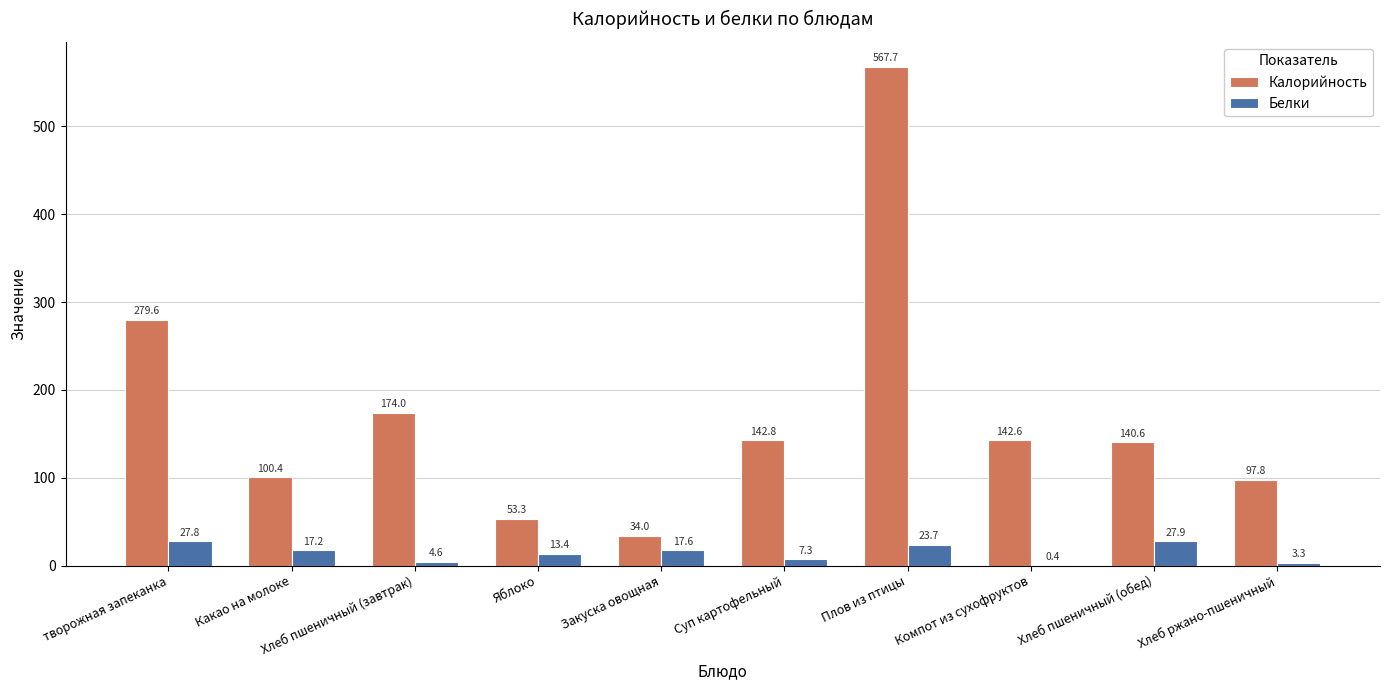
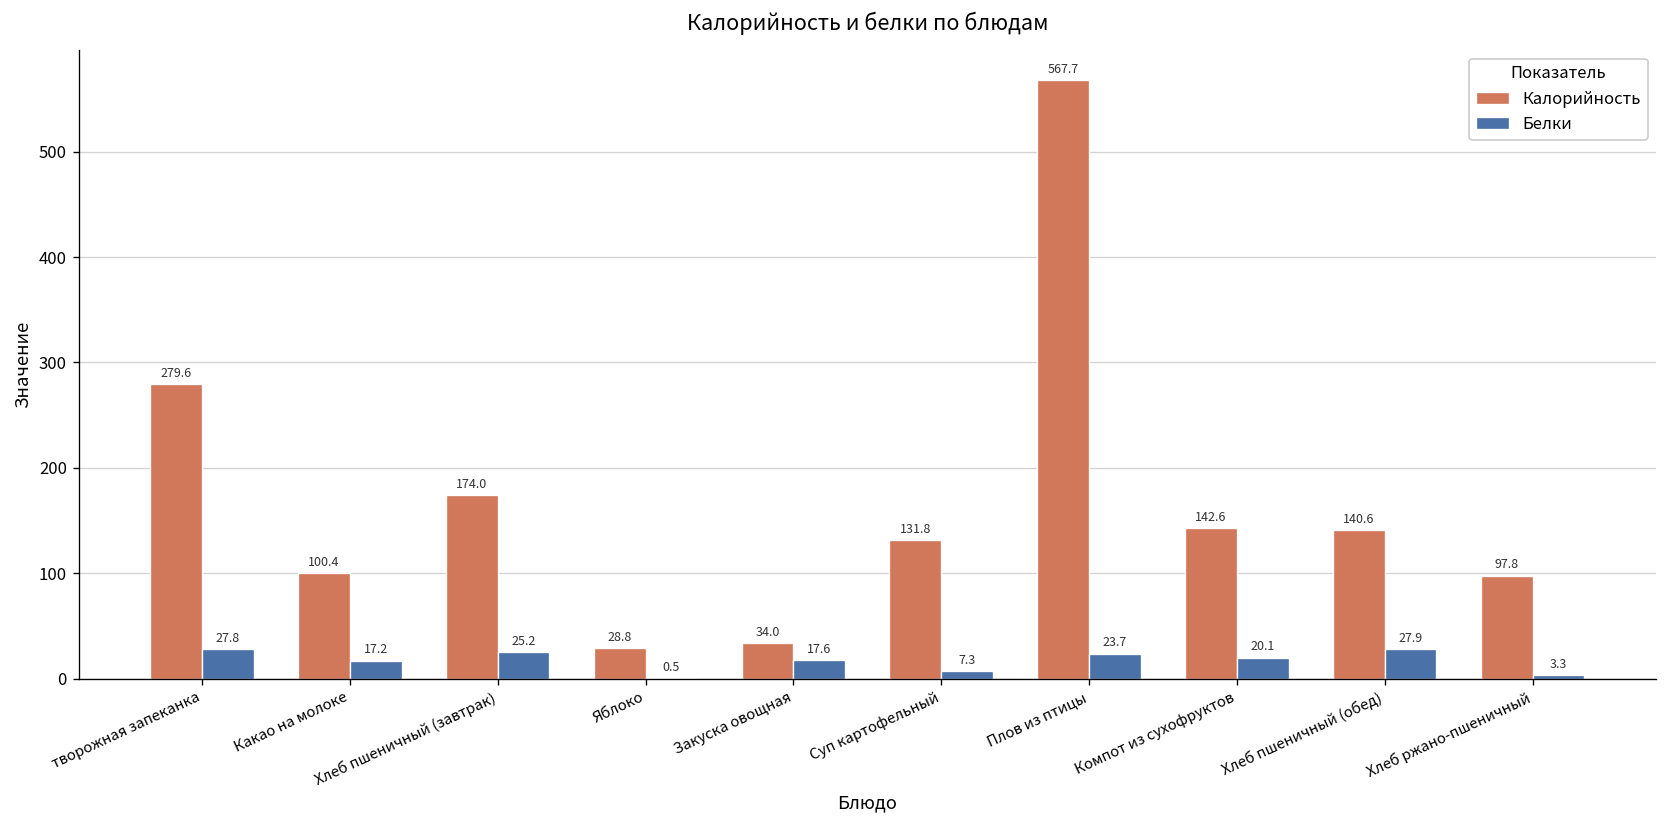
Белки, Хлеб пшеничный (завтрак): 4.6 -> 25.2
Калорийность, Яблоко: 53.3 -> 28.8
Белки, Яблоко: 13.4 -> 0.5
Калорийность, Суп картофельный: 142.8 -> 131.8
Белки, Компот из сухофруктов: 0.4 -> 20.1
